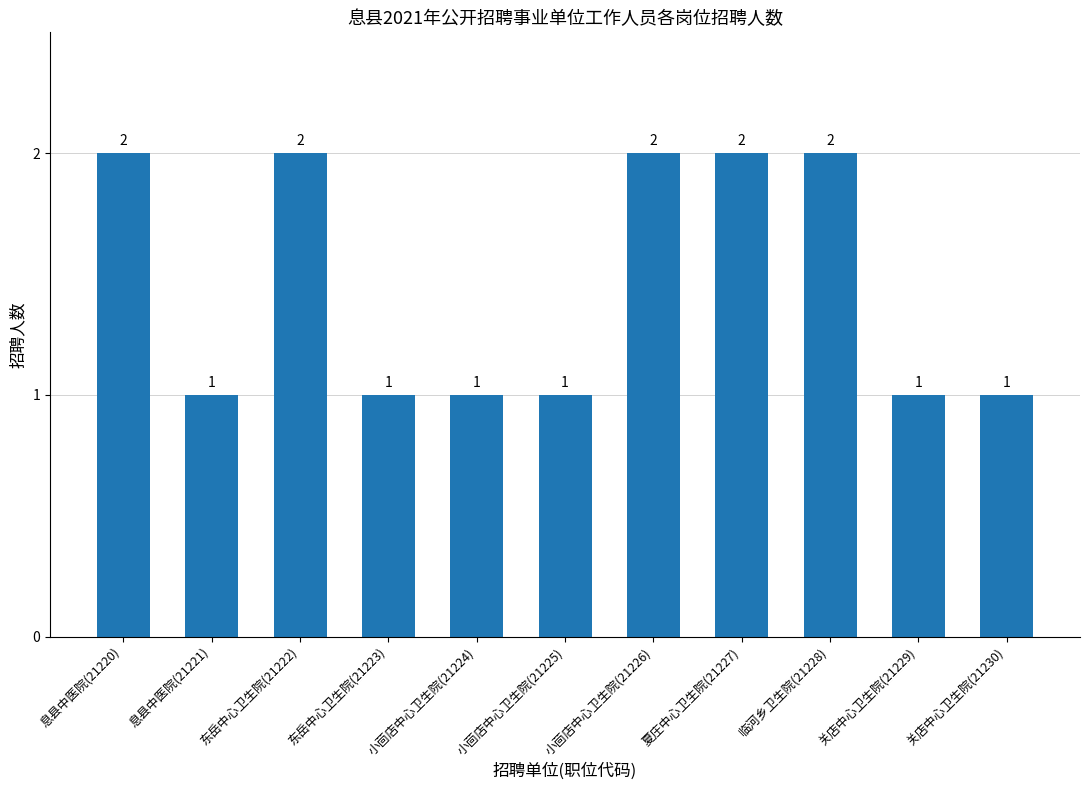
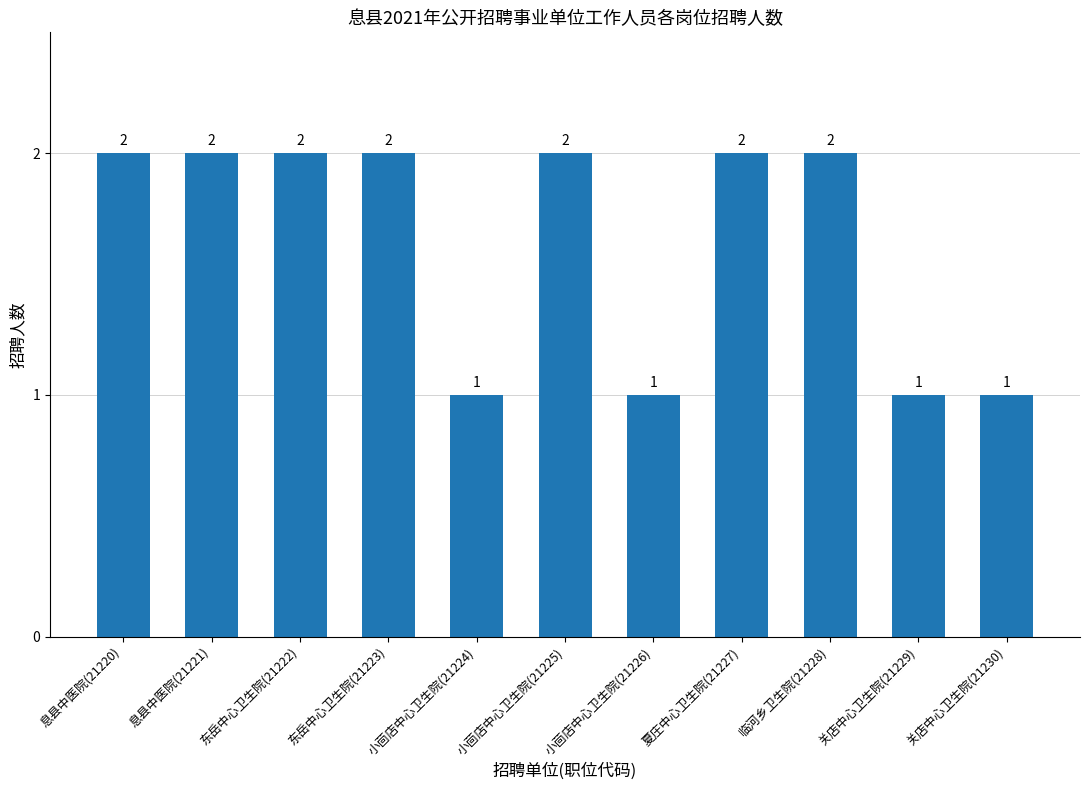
息县中医院(21221): 1 -> 2
东岳中心卫生院(21223): 1 -> 2
小茴店中心卫生院(21225): 1 -> 2
小茴店中心卫生院(21226): 2 -> 1
